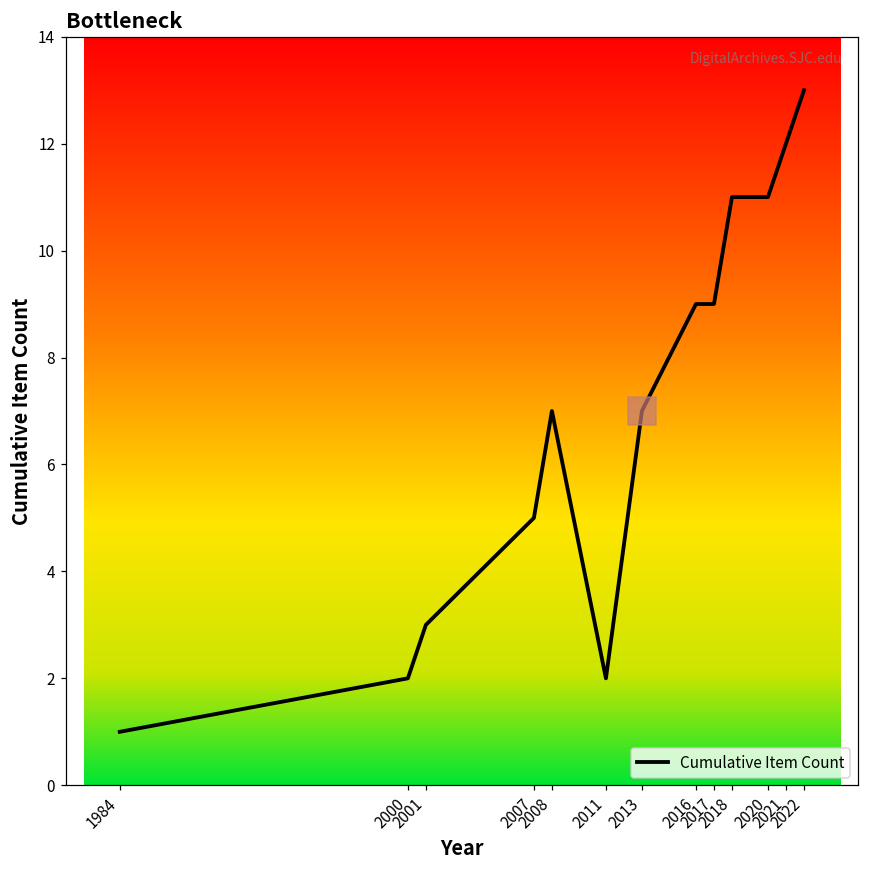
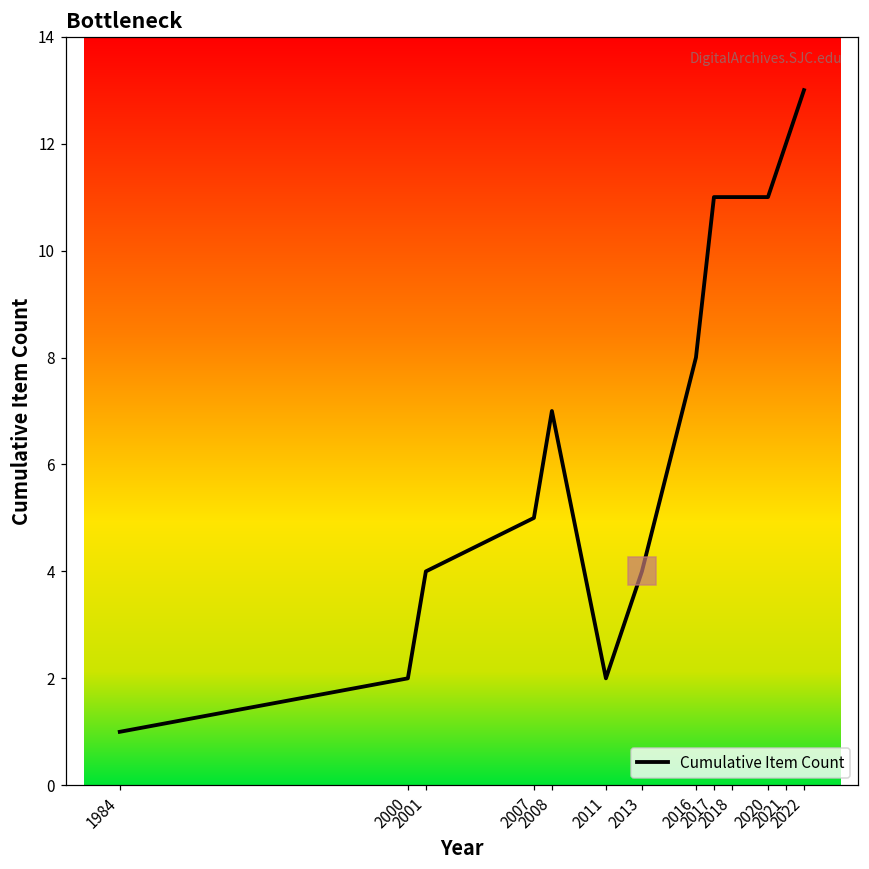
Cumulative Item Count, 2001: 3 -> 4
Cumulative Item Count, 2013: 7 -> 4
Cumulative Item Count, 2016: 9 -> 8
Cumulative Item Count, 2017: 9 -> 11
